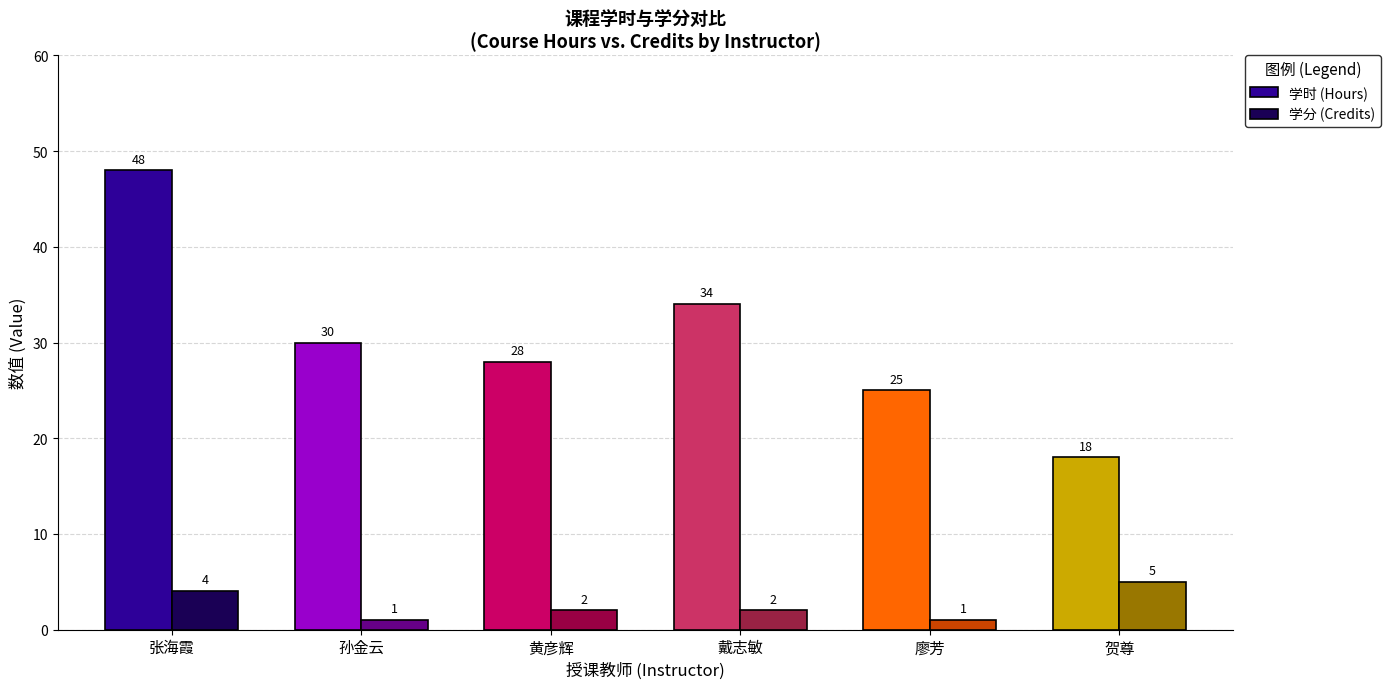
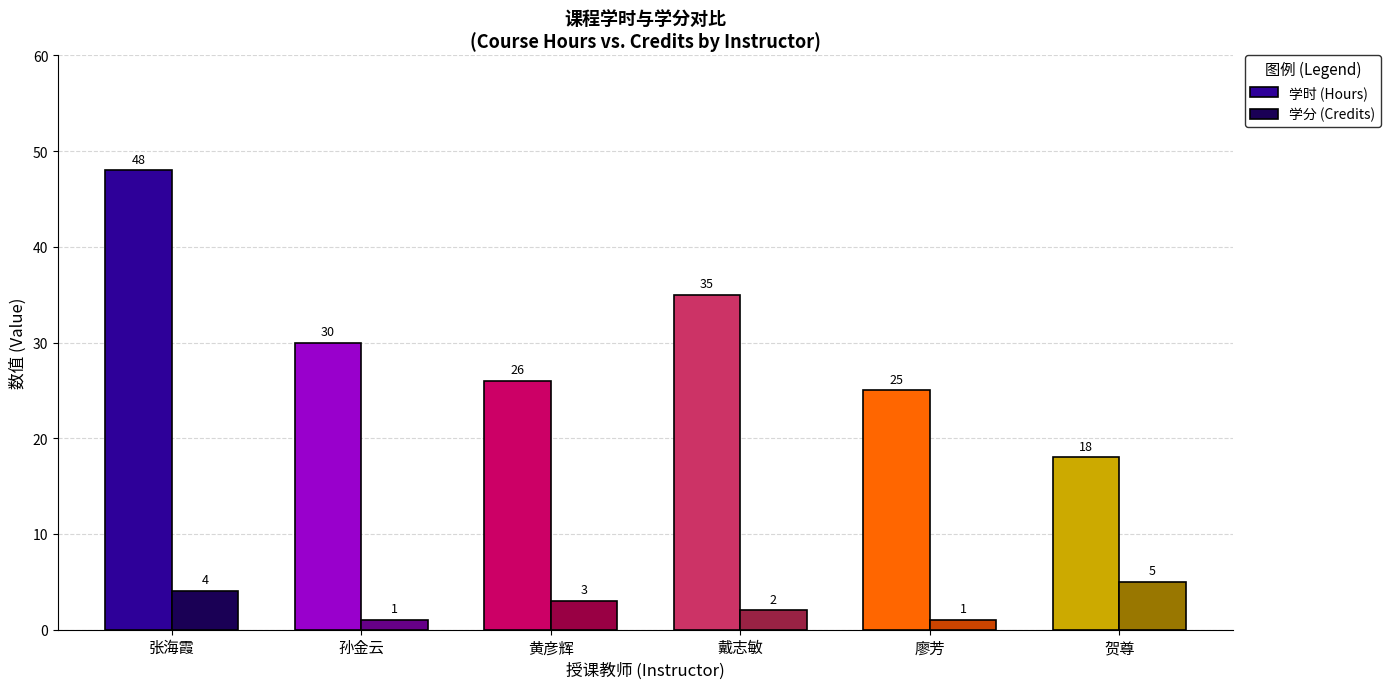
学时 (Hours), 黄彦辉: 28 -> 26
学分 (Credits), 黄彦辉: 2 -> 3
学时 (Hours), 戴志敏: 34 -> 35
